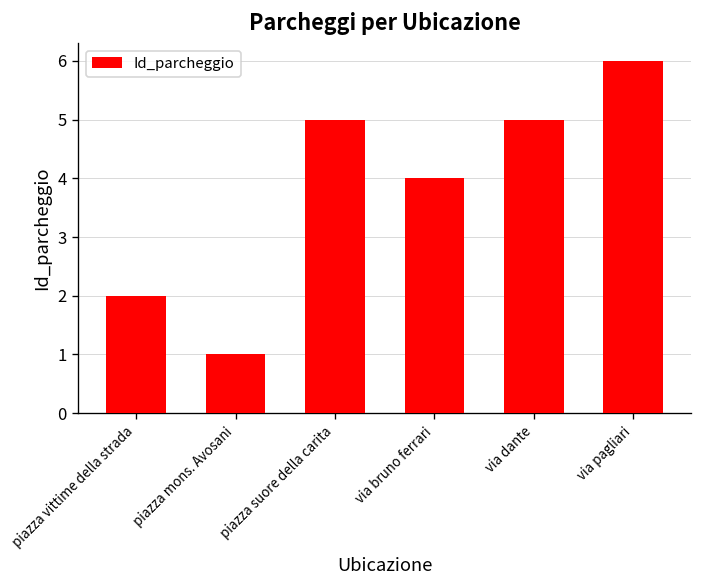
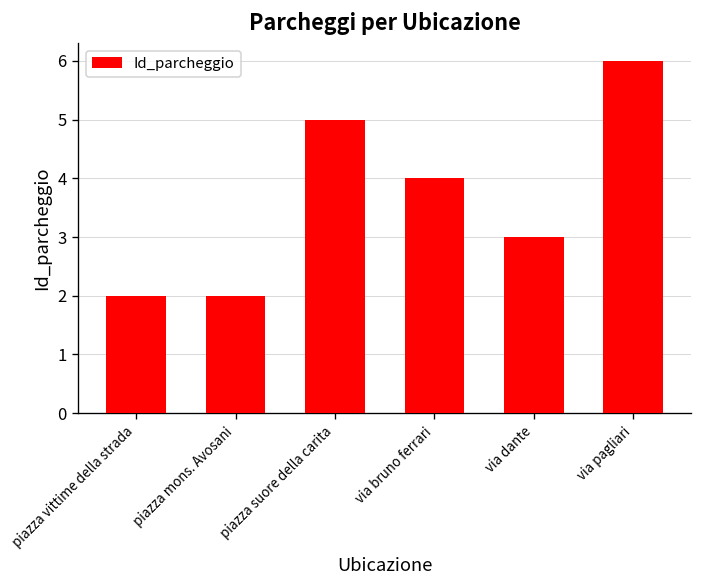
piazza mons. Avosani: 1 -> 2
via dante: 5 -> 3
